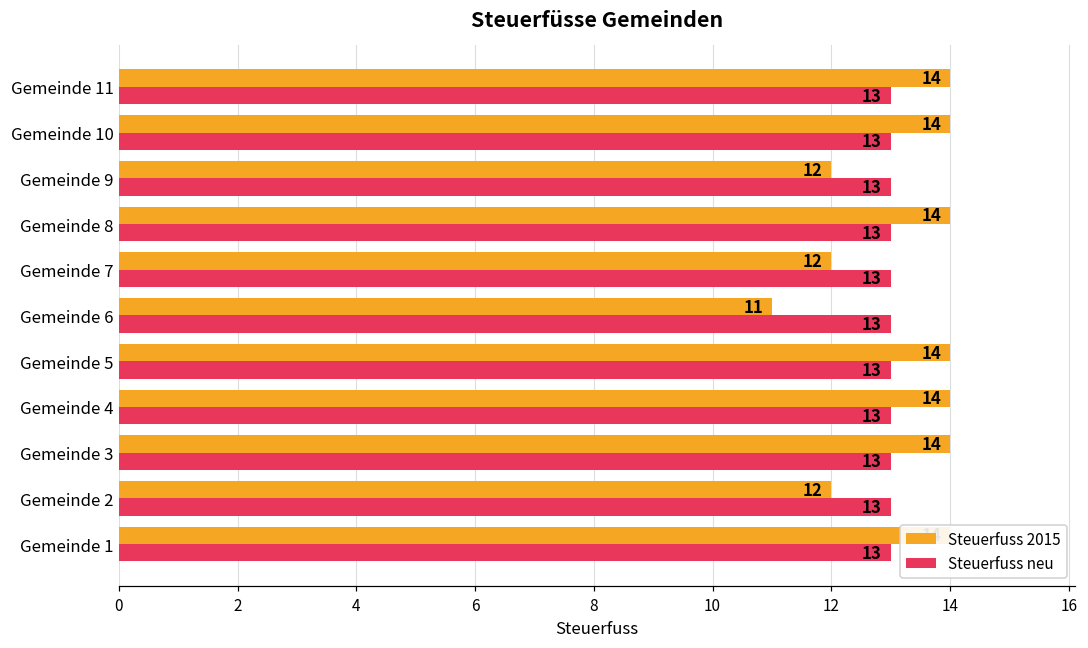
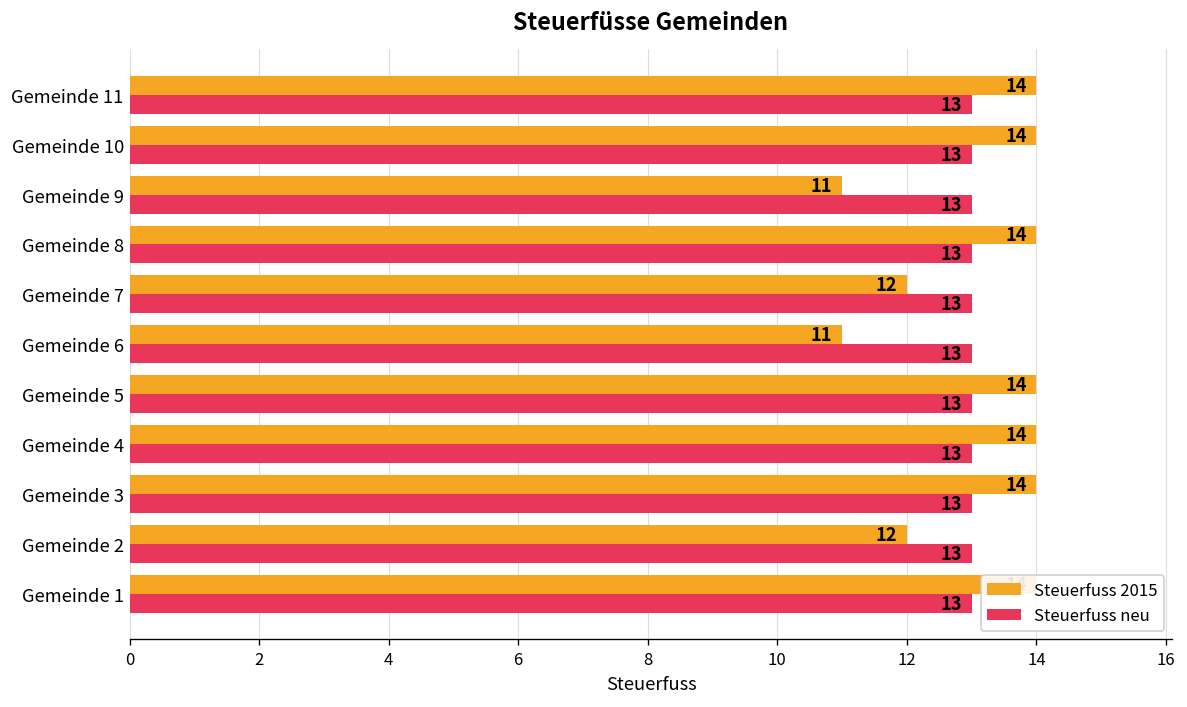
Steuerfuss 2015, Gemeinde 9: 12 -> 11
